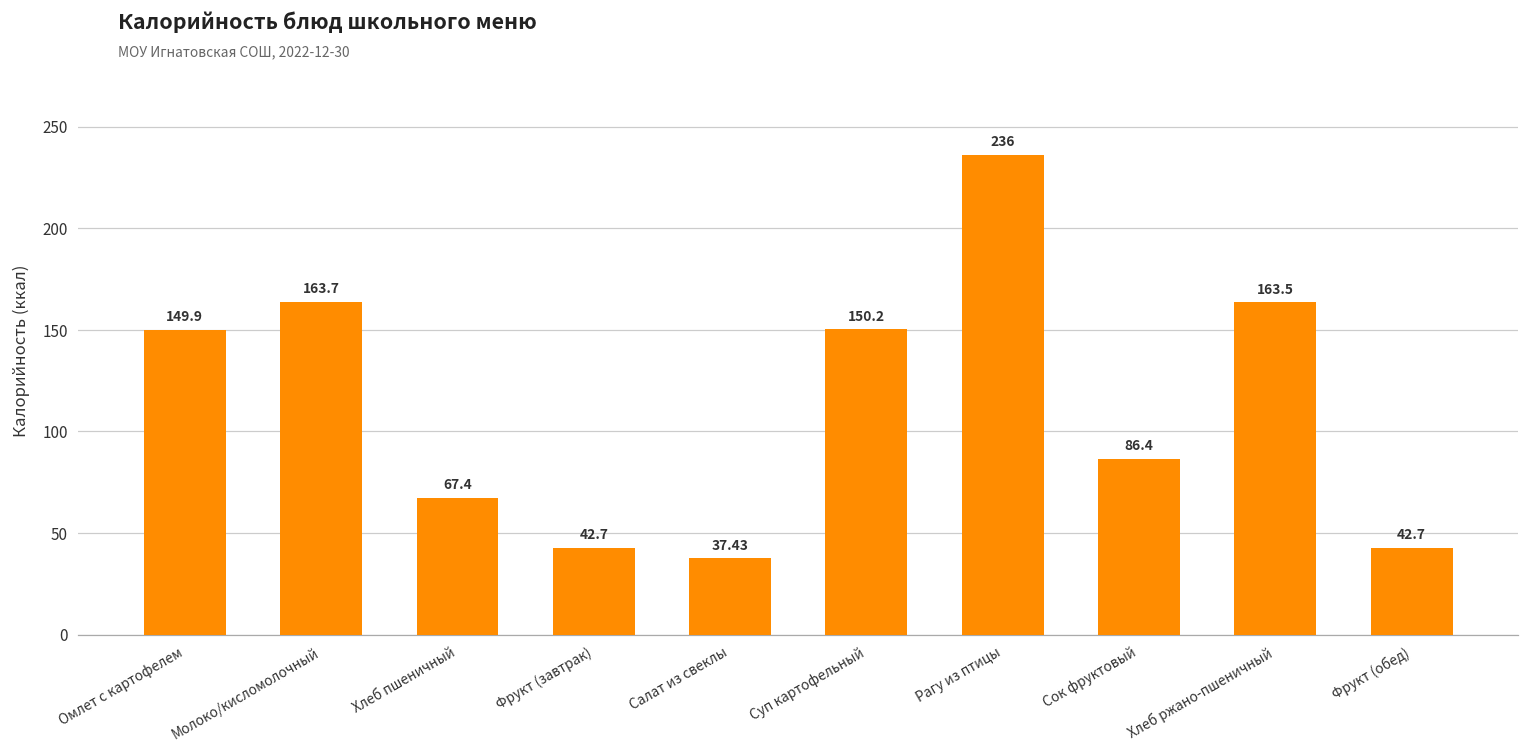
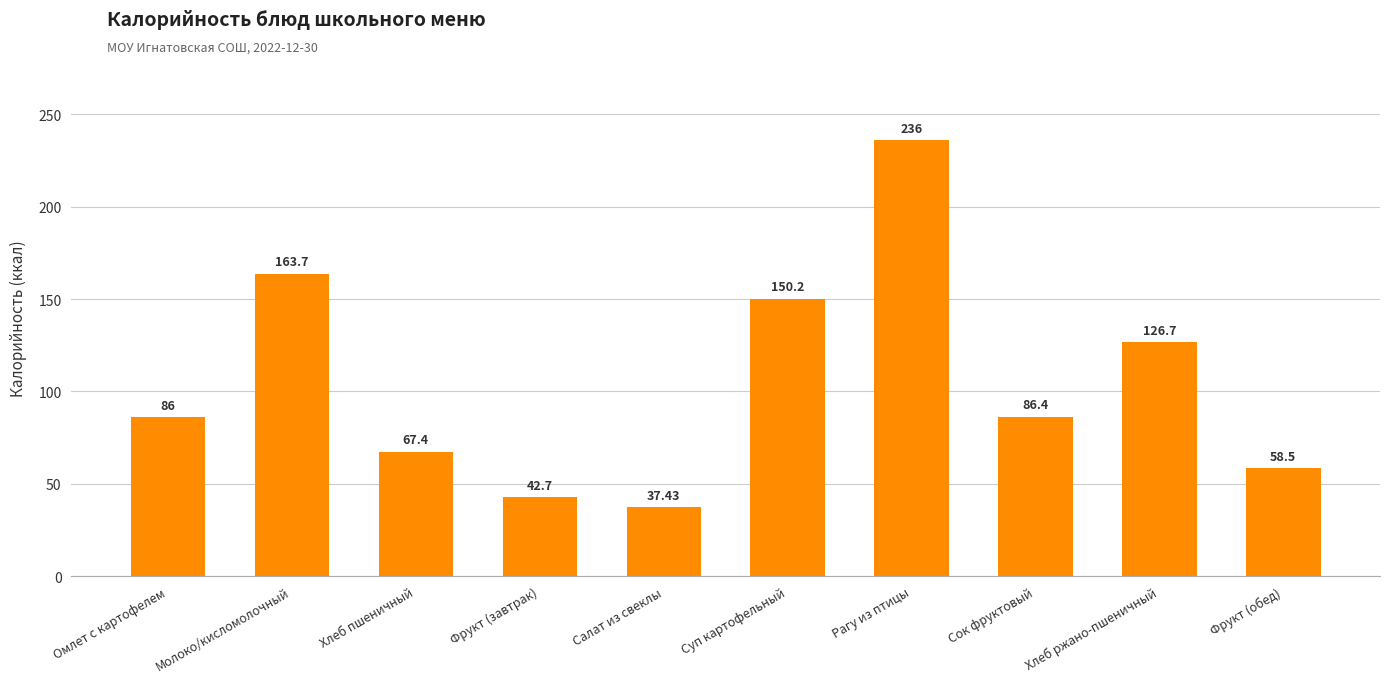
Омлет с картофелем: 149.9 -> 86
Хлеб ржано-пшеничный: 163.5 -> 126.7
Фрукт (обед): 42.7 -> 58.5
